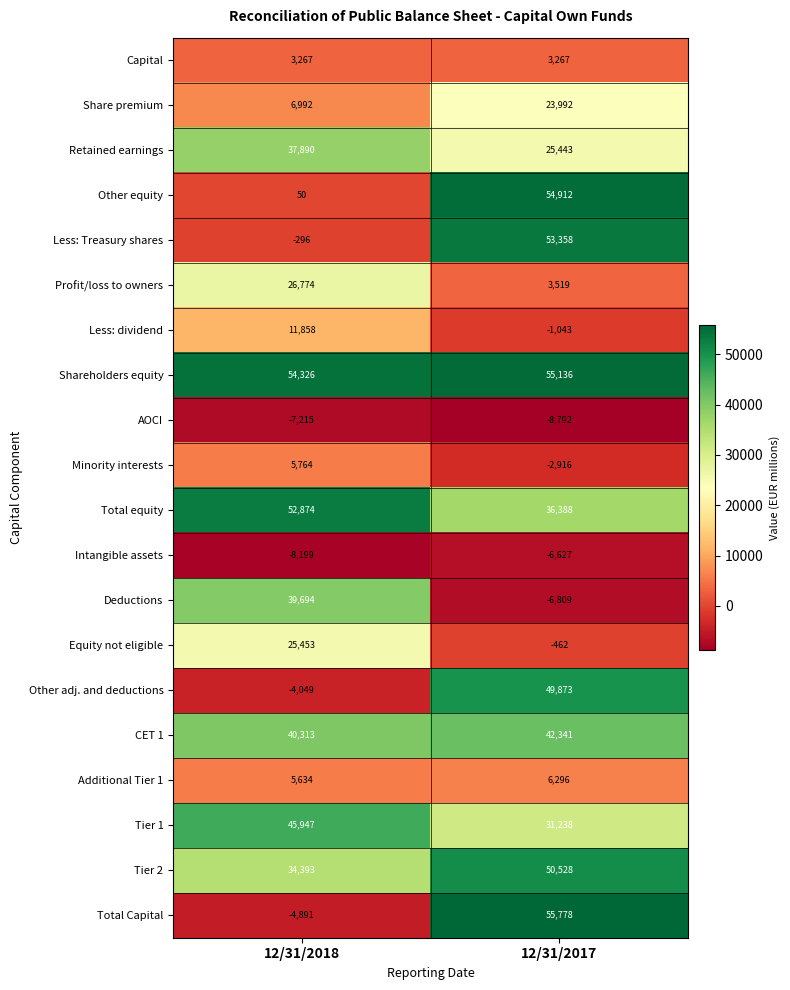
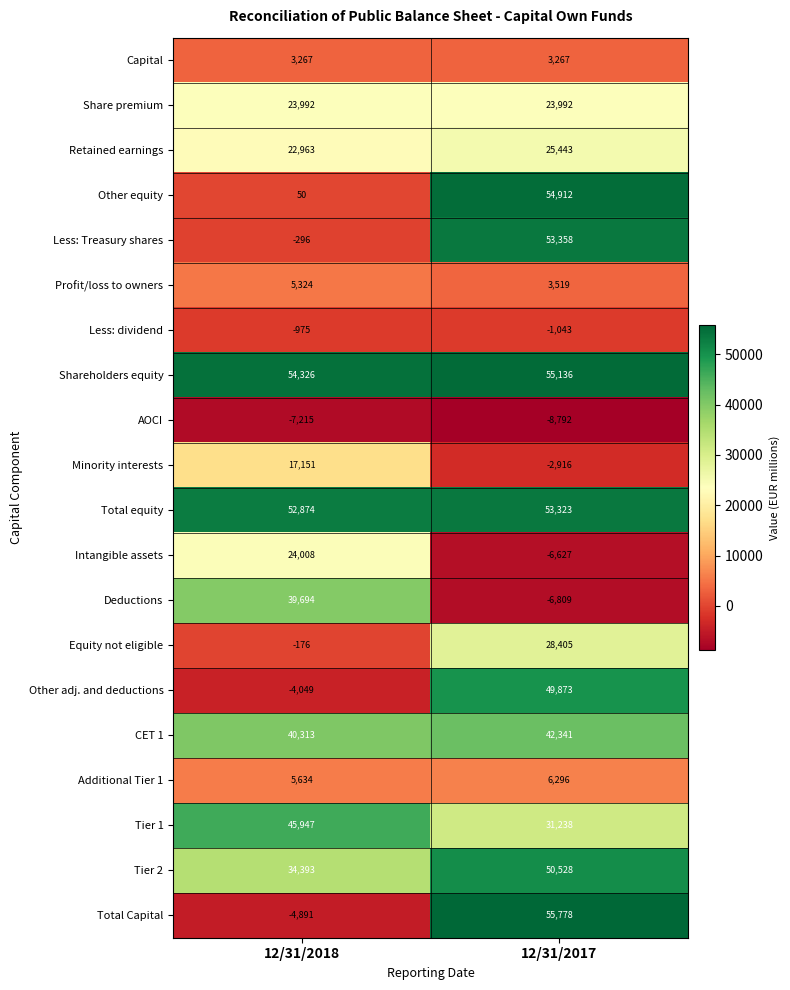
Share premium, 12/31/2018: 6,992 -> 23,992
Retained earnings, 12/31/2018: 37,890 -> 22,963
Profit/loss to owners, 12/31/2018: 26,774 -> 5,324
Less: dividend, 12/31/2018: 11,858 -> -975
Minority interests, 12/31/2018: 5,764 -> 17,151
Total equity, 12/31/2017: 36,388 -> 53,323
Intangible assets, 12/31/2018: -8,199 -> 24,008
Equity not eligible, 12/31/2018: 25,453 -> -176
Equity not eligible, 12/31/2017: -462 -> 28,405
